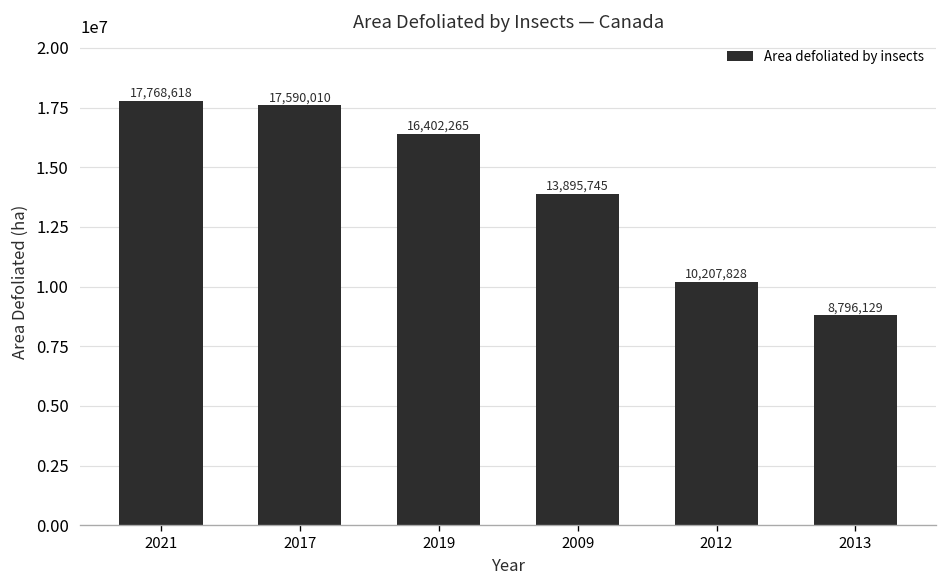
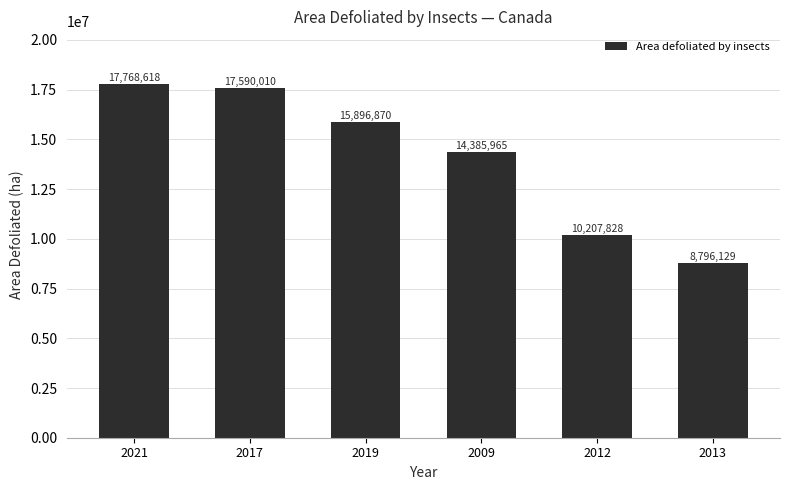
2019: 16,402,265 -> 15,896,870
2009: 13,895,745 -> 14,385,965
